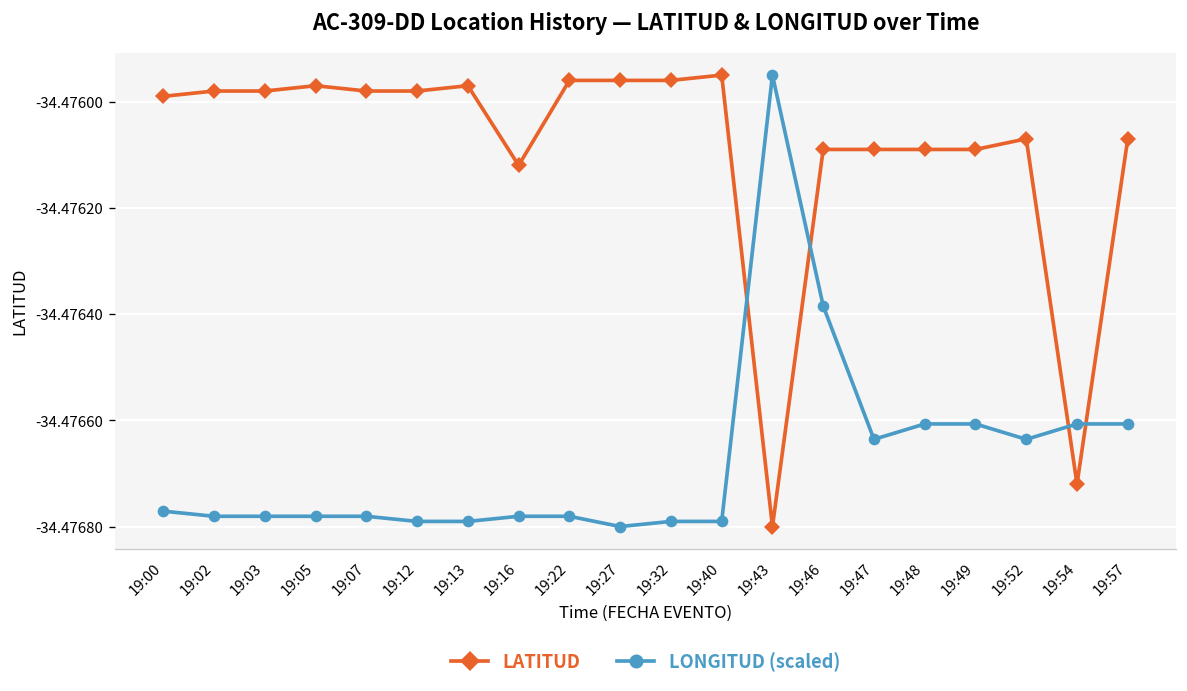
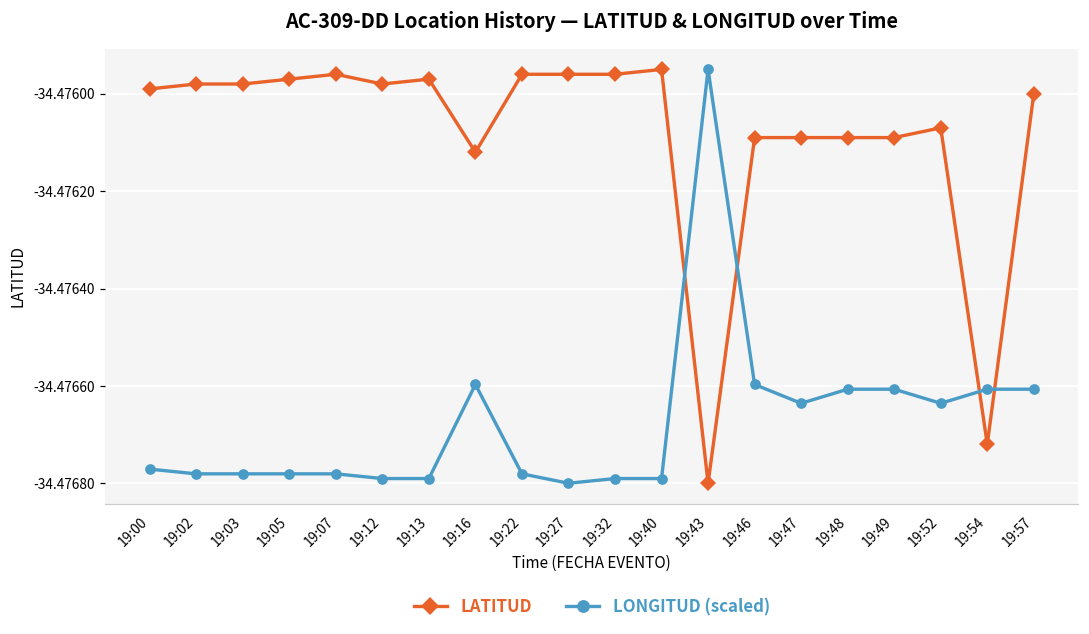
LATITUD, 19:07: -34.47598 -> -34.47596
LONGITUD (scaled), 19:16: -34.47678 -> -34.47660
LONGITUD (scaled), 19:46: -34.47638 -> -34.47660
LATITUD, 19:57: -34.47607 -> -34.47600
